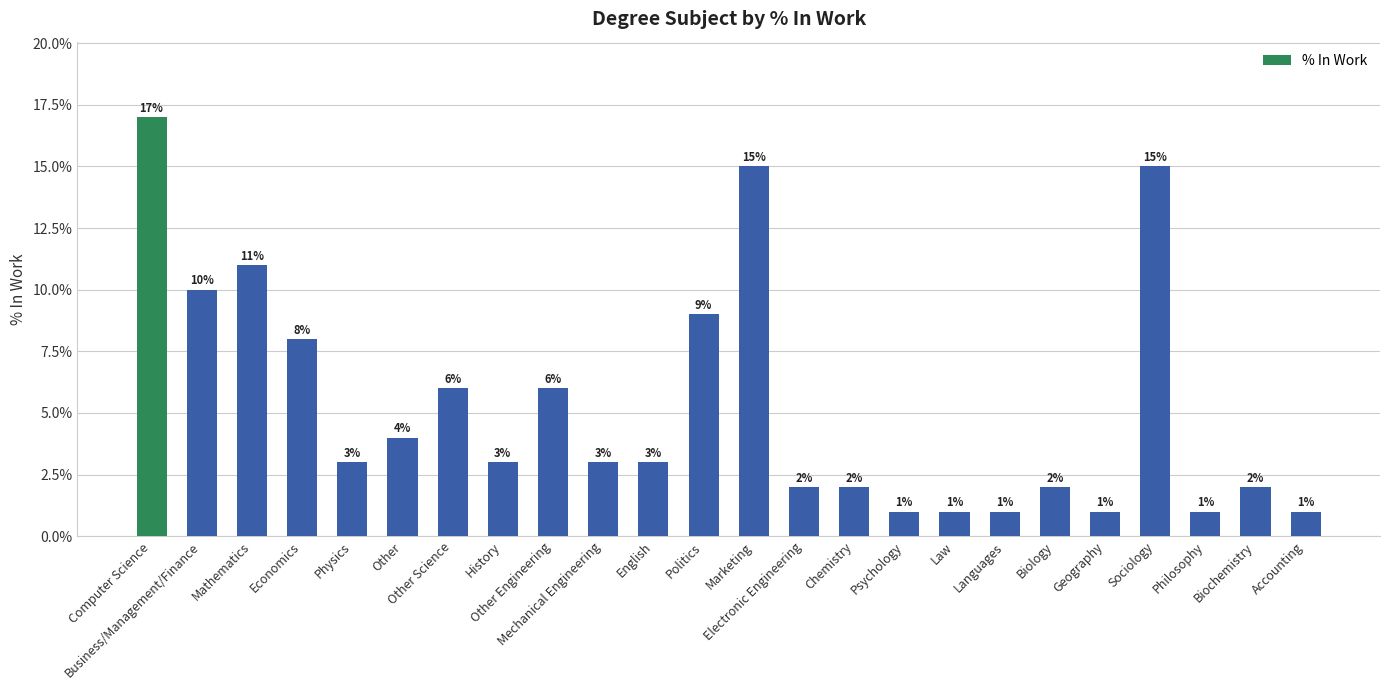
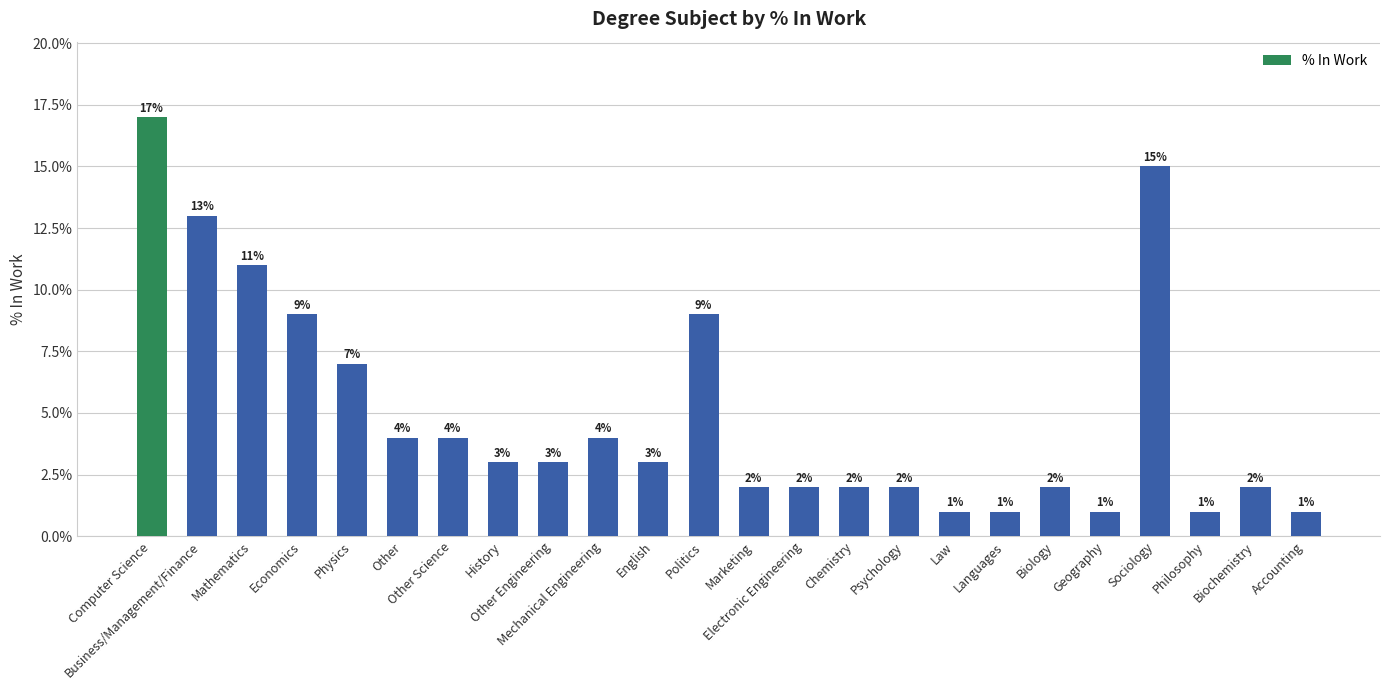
Business/Management/Finance: 10% -> 13%
Economics: 8% -> 9%
Physics: 3% -> 7%
Other Science: 6% -> 4%
Other Engineering: 6% -> 3%
Mechanical Engineering: 3% -> 4%
Marketing: 15% -> 2%
Psychology: 1% -> 2%
